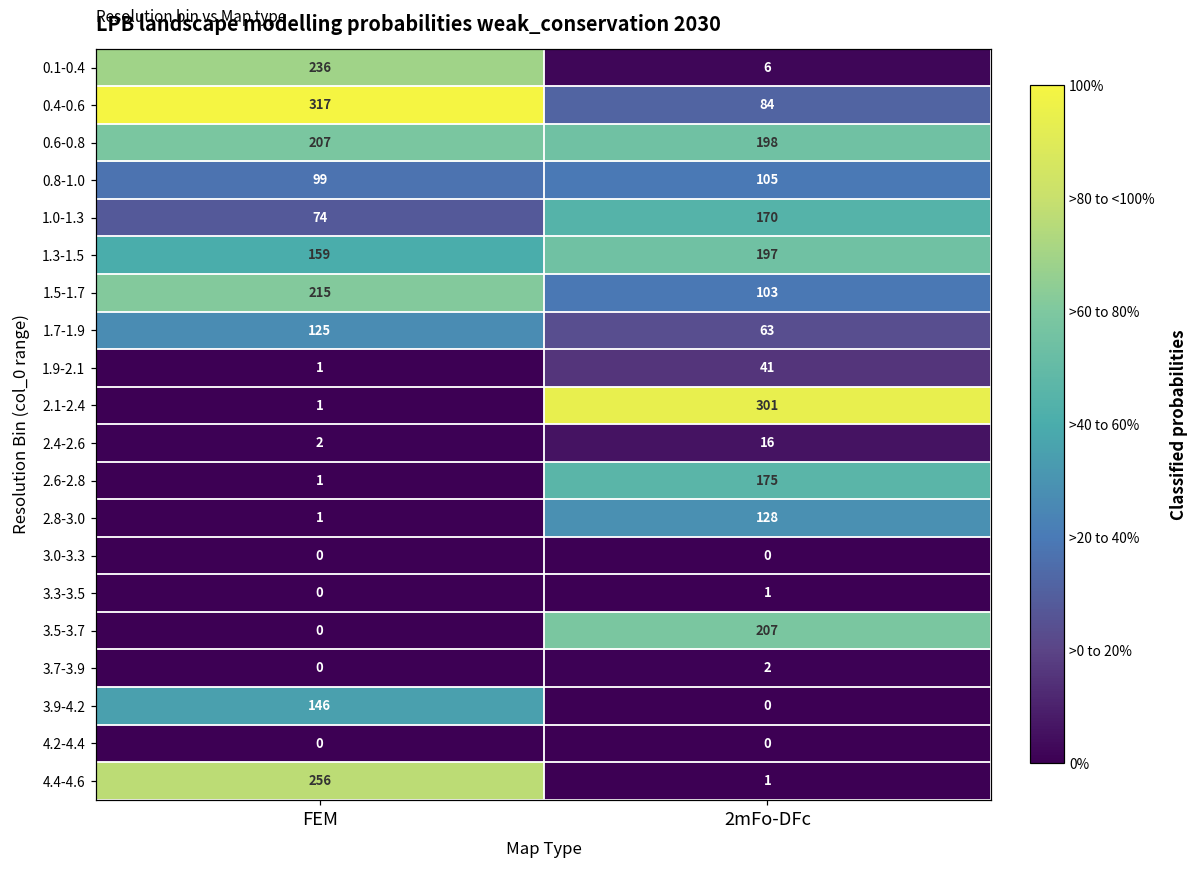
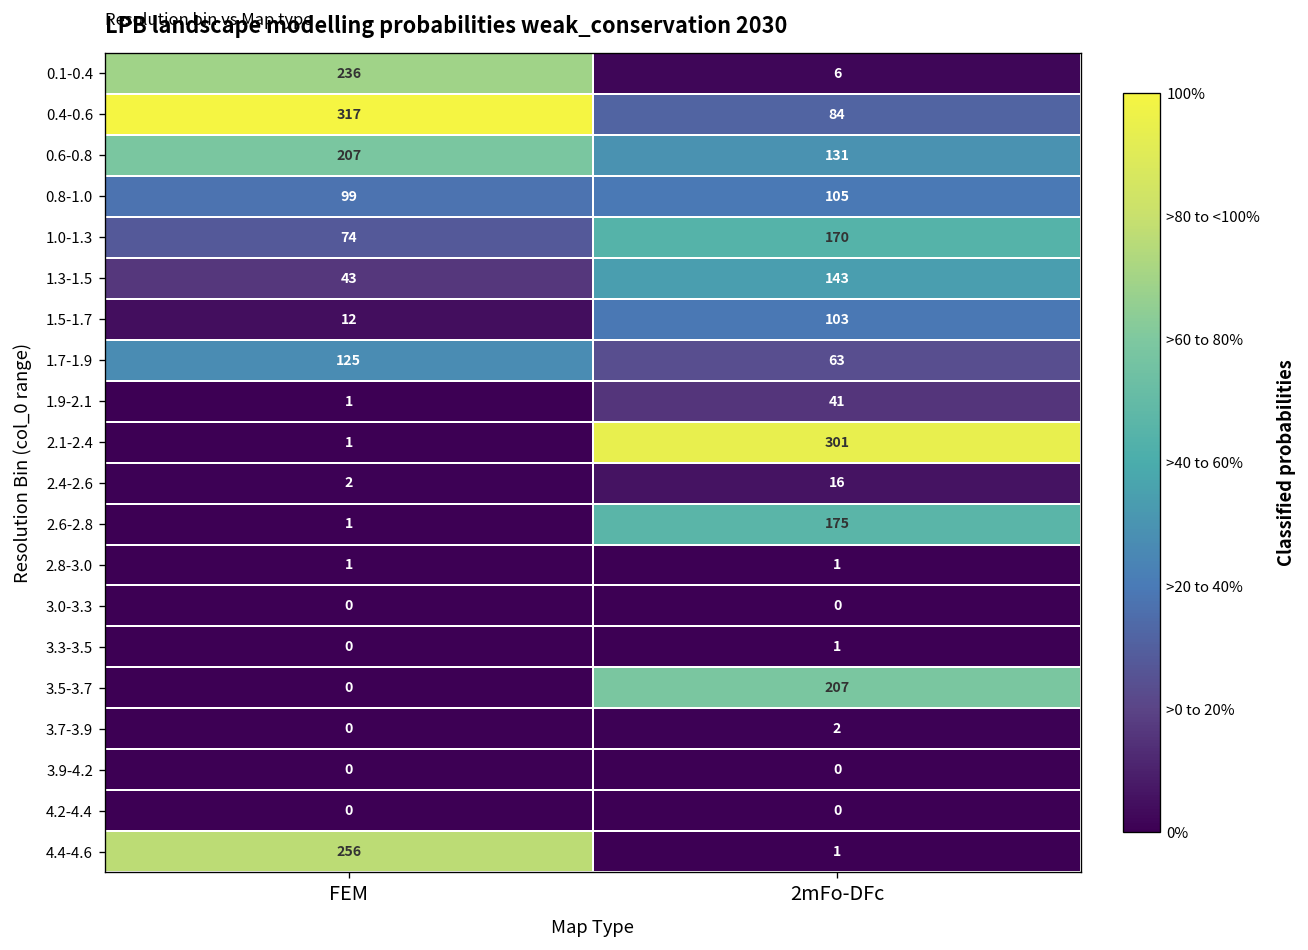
0.6-0.8, 2mFo-DFc: 198 -> 131
1.3-1.5, FEM: 159 -> 43
1.3-1.5, 2mFo-DFc: 197 -> 143
1.5-1.7, FEM: 215 -> 12
2.8-3.0, 2mFo-DFc: 128 -> 1
3.9-4.2, FEM: 146 -> 0
